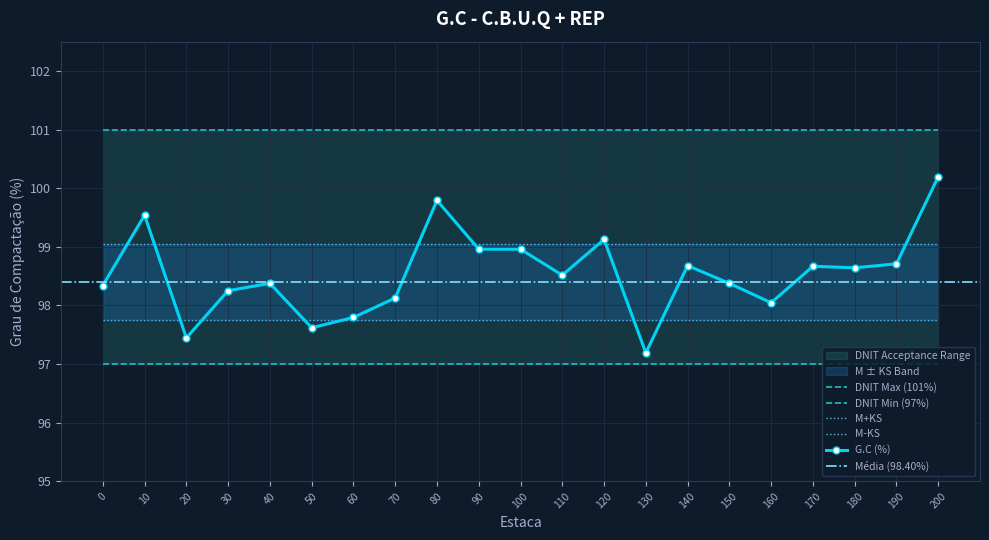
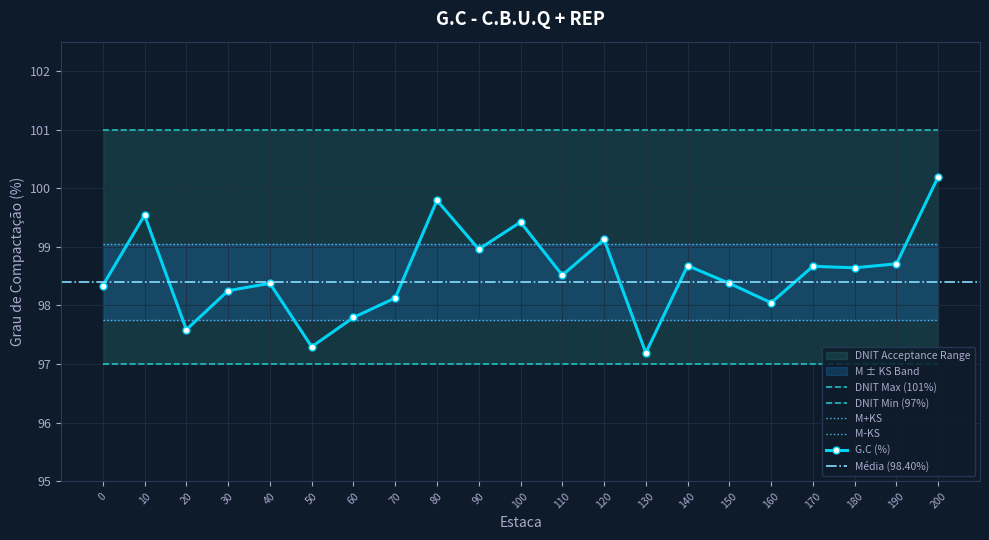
G.C (%), 20: 97.4 -> 97.6
G.C (%), 50: 97.6 -> 97.3
G.C (%), 100: 99.0 -> 99.4
